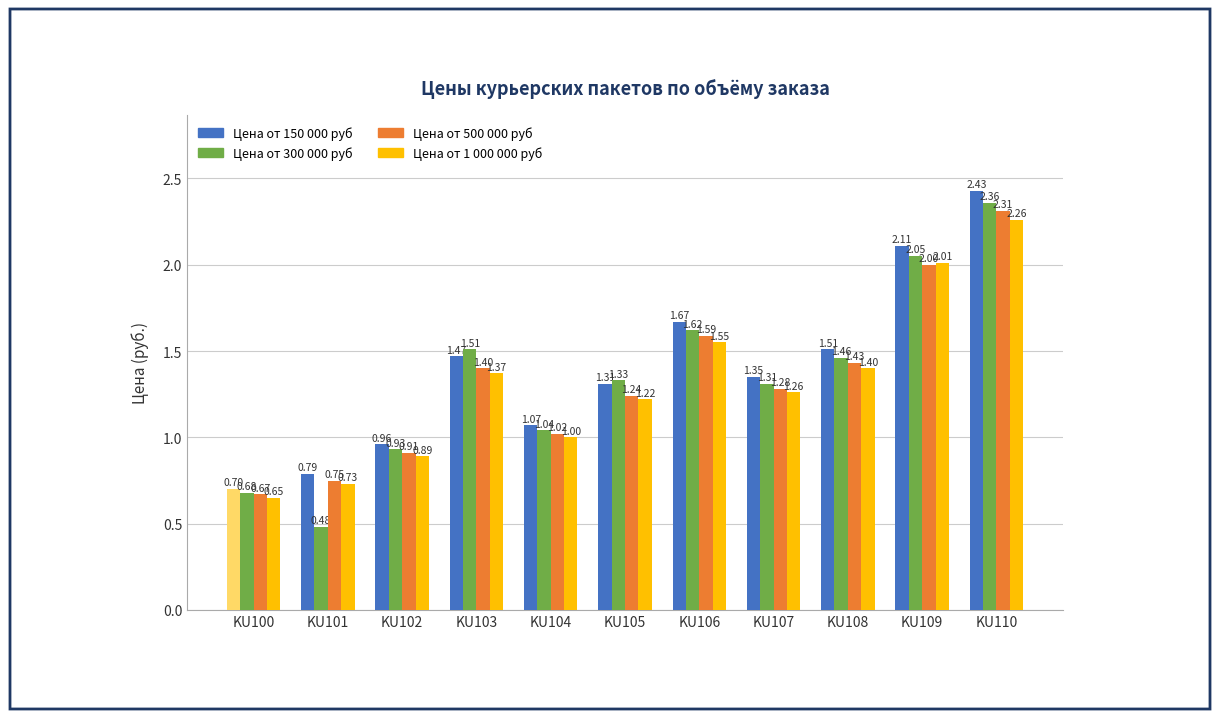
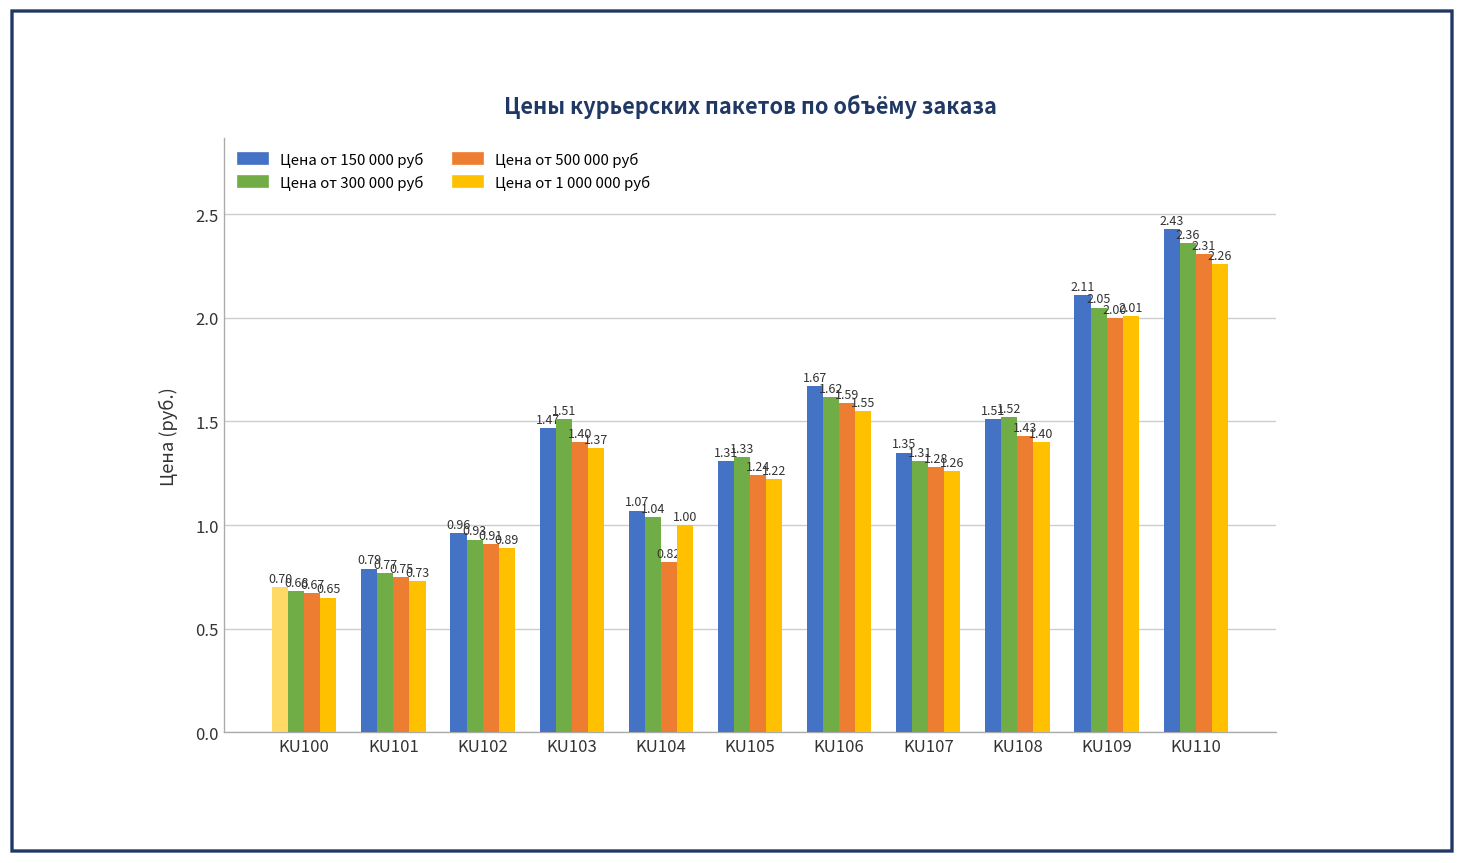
Цена от 300 000 руб, KU101: 0.48 -> 0.77
Цена от 500 000 руб, KU104: 1.02 -> 0.82
Цена от 300 000 руб, KU108: 1.46 -> 1.52
